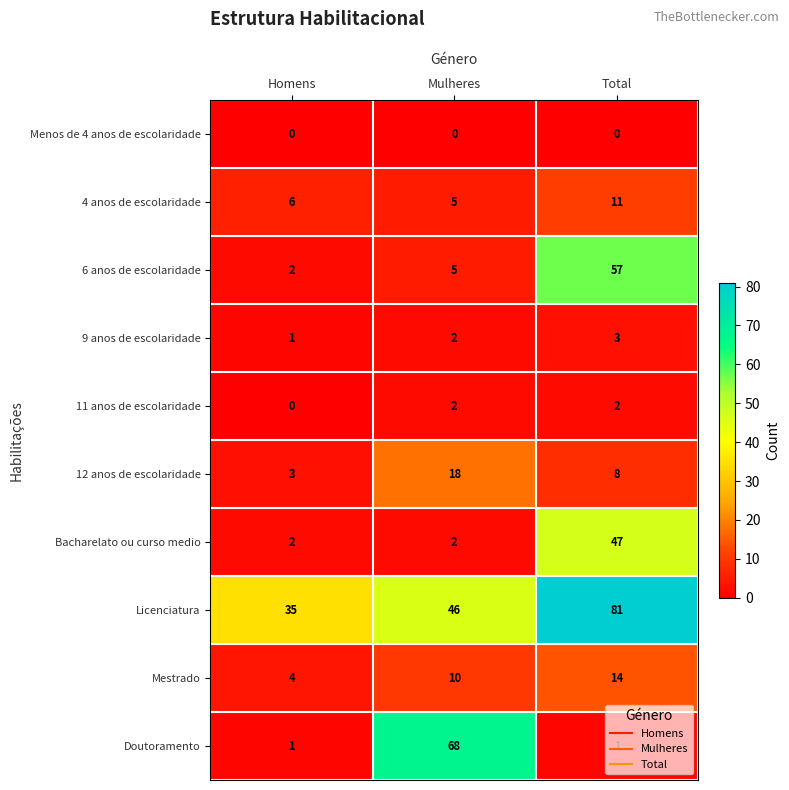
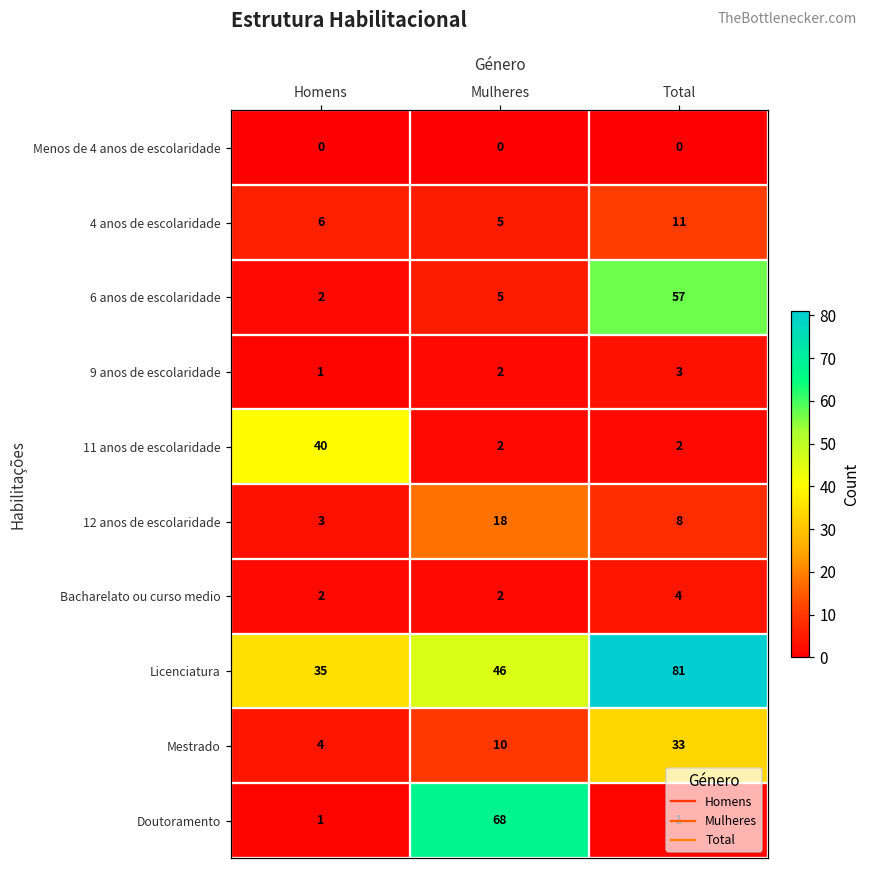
11 anos de escolaridade, Homens: 0 -> 40
Bacharelato ou curso medio, Total: 47 -> 4
Mestrado, Total: 14 -> 33
